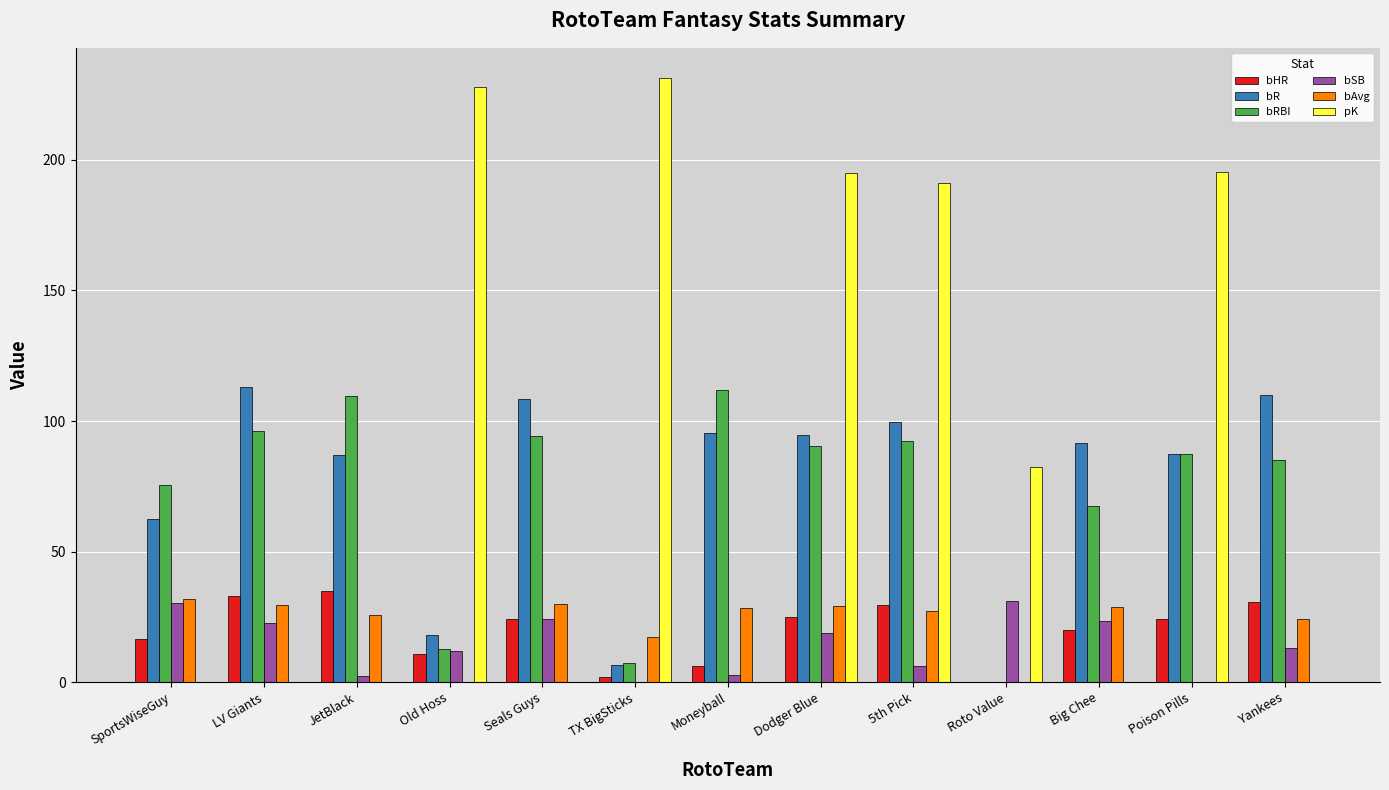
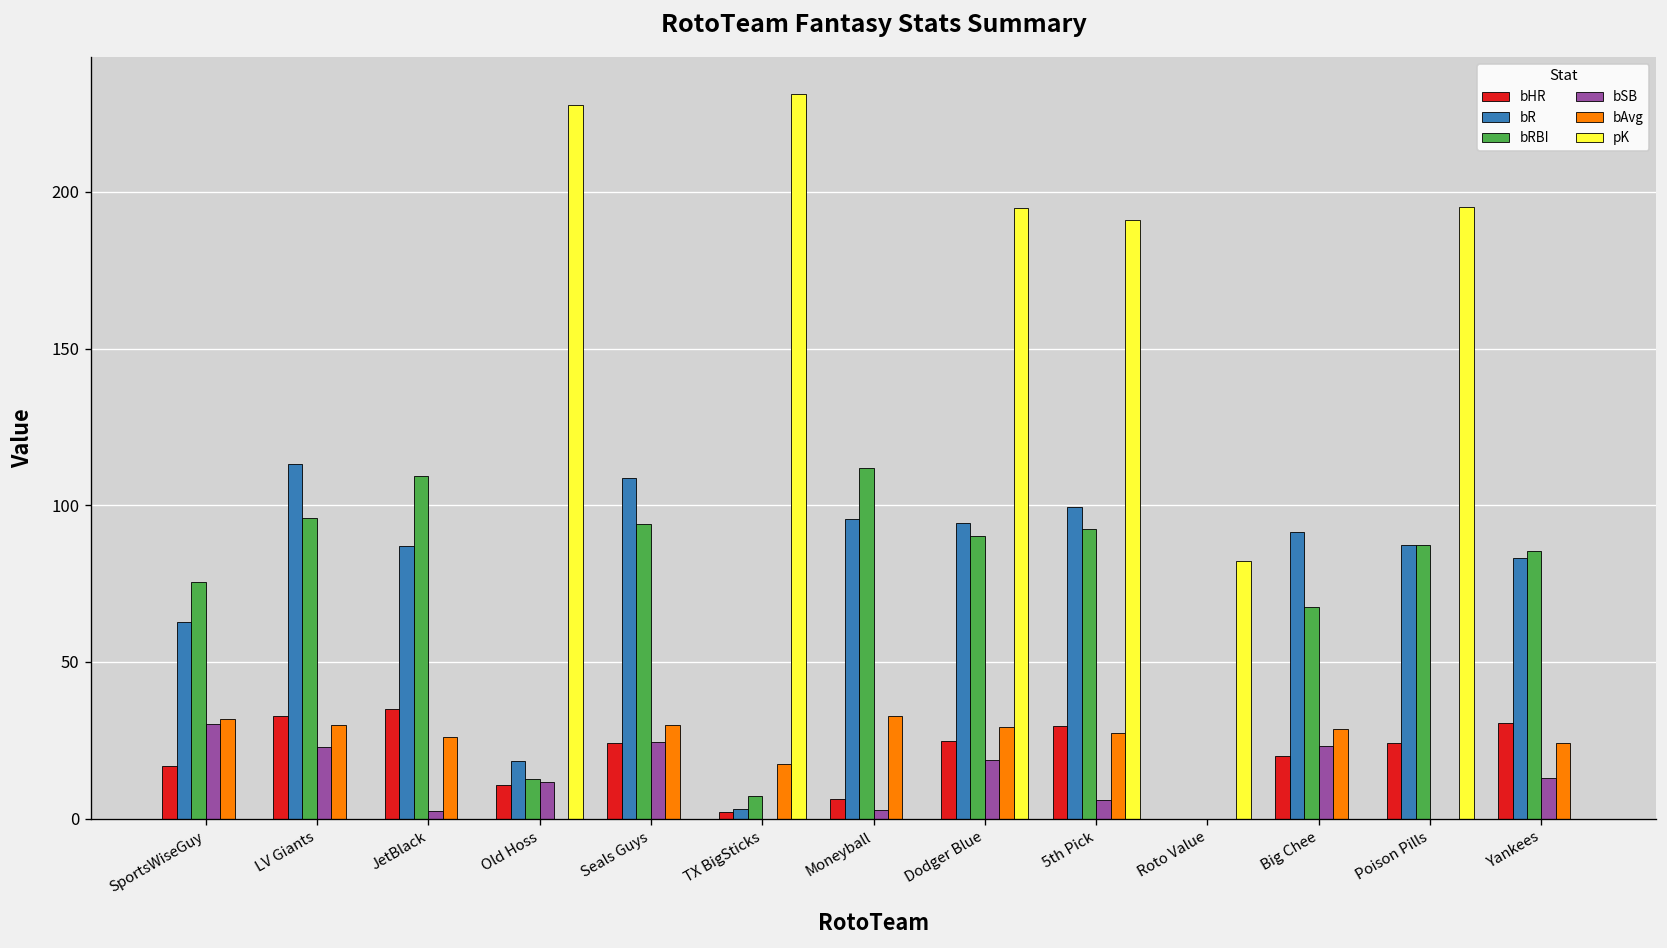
bR, TX BigSticks: 6 -> 3
bAvg, Moneyball: 29 -> 33
bSB, Roto Value: 31 -> 0
bR, Yankees: 110 -> 83
